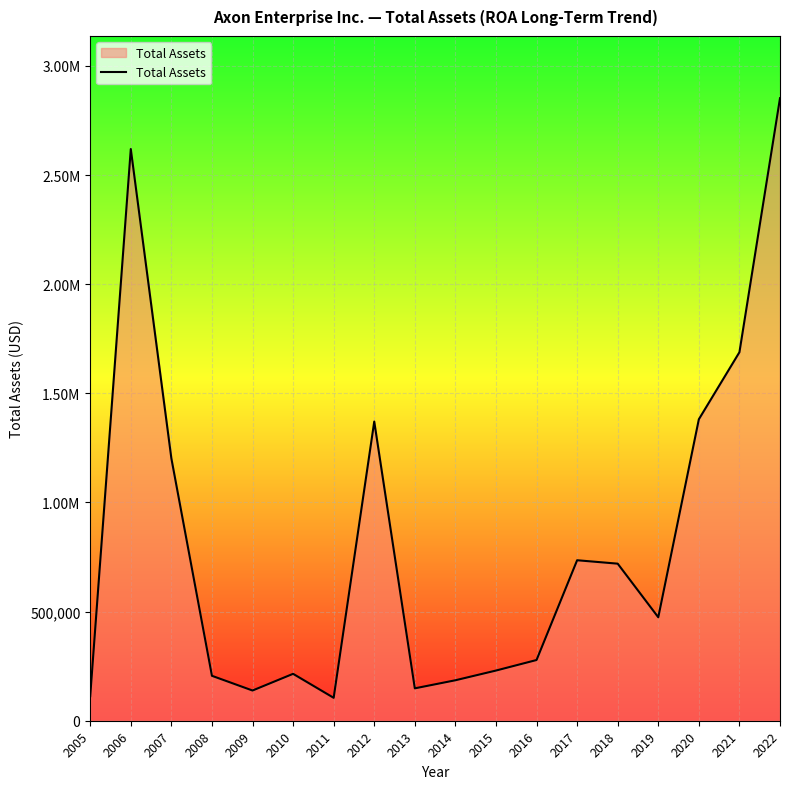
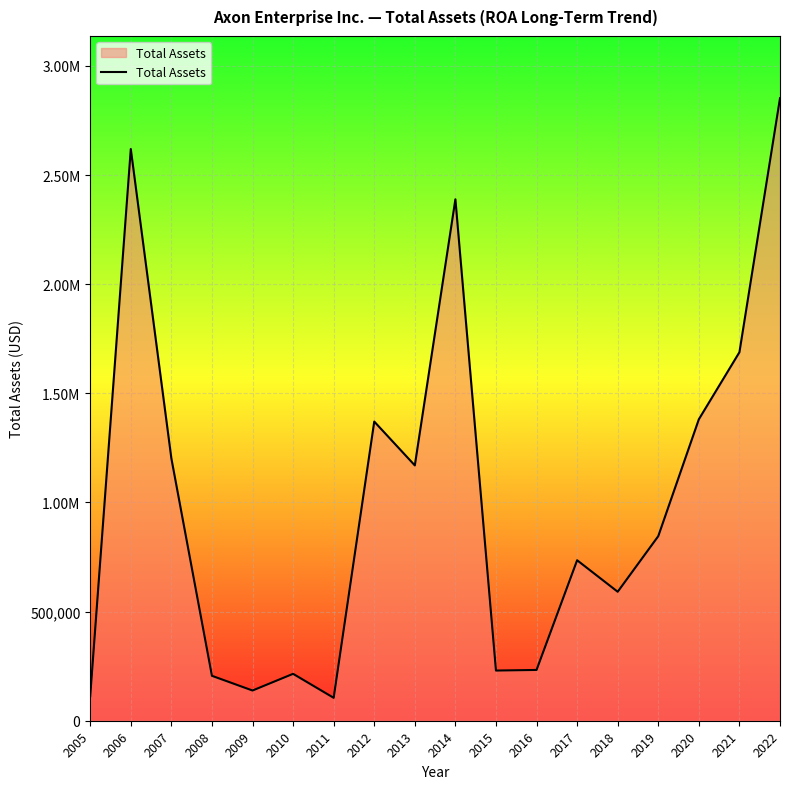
2013: 150,000 -> 1,170,000
2014: 190,000 -> 2,390,000
2016: 280,000 -> 230,000
2018: 720,000 -> 590,000
2019: 470,000 -> 850,000
